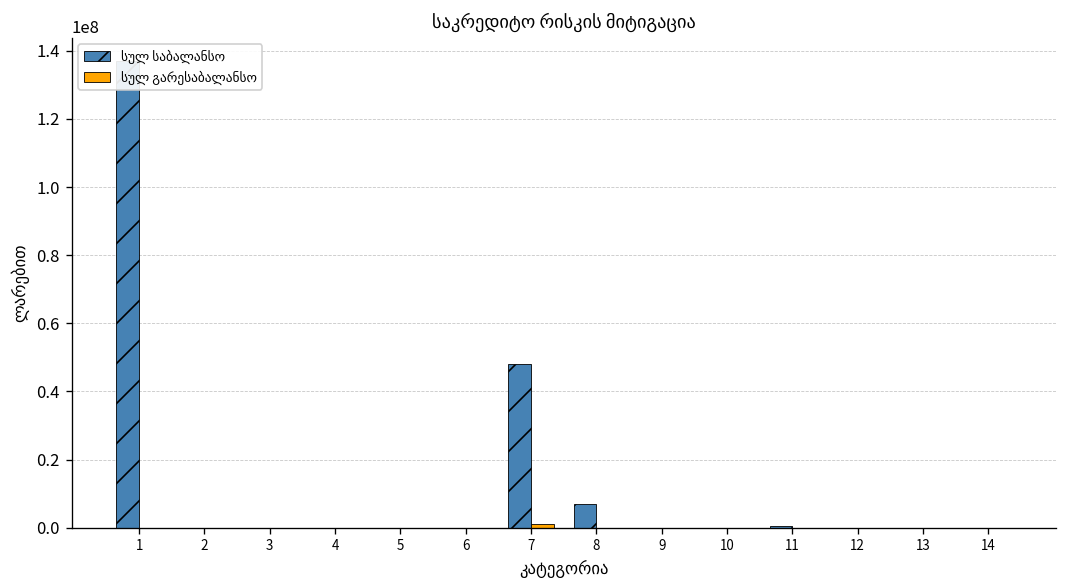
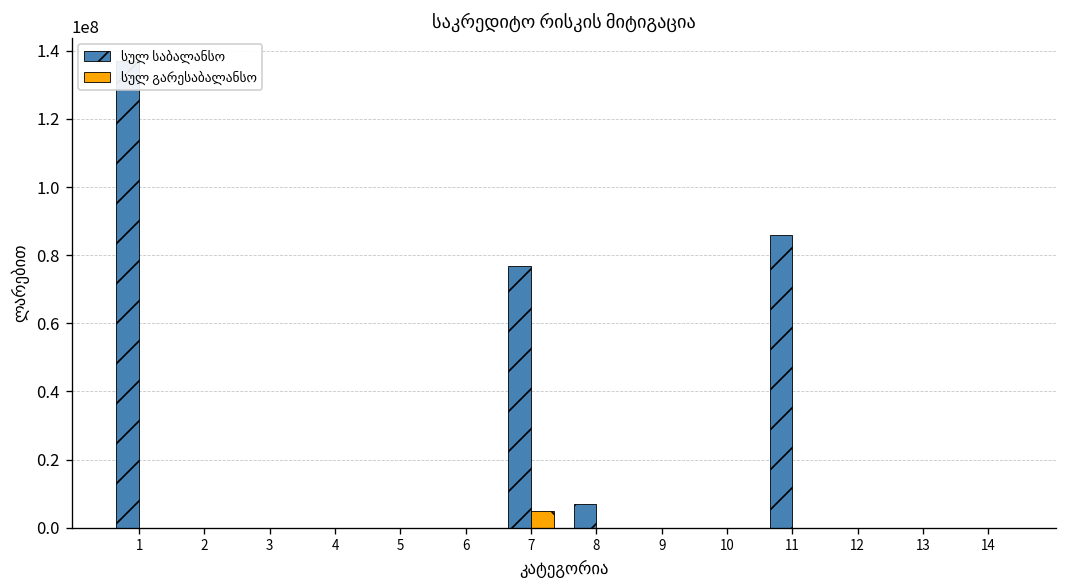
სულ საბალანსო, 7: 48000000 -> 77000000
სულ გარესაბალანსო, 7: 1000000 -> 5000000
სულ საბალანსო, 11: 1000000 -> 86000000
